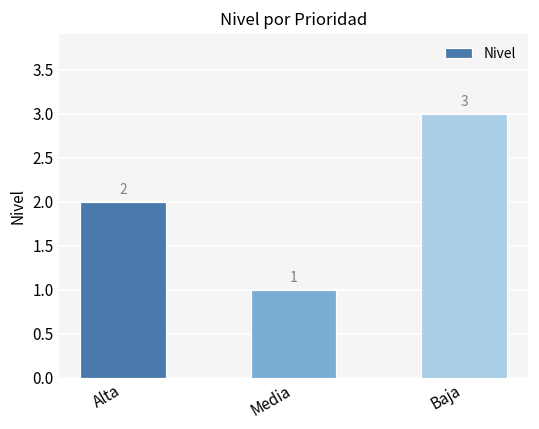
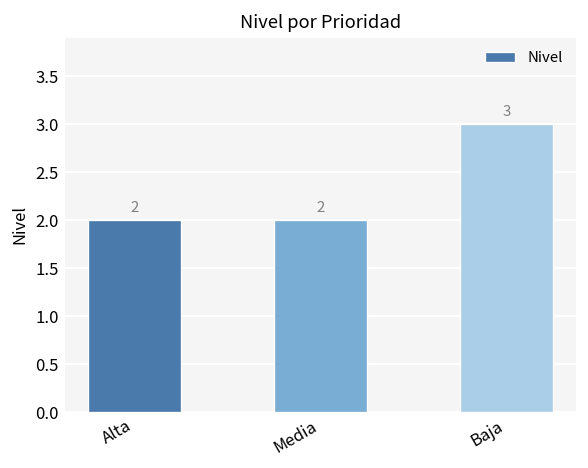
Media: 1 -> 2
